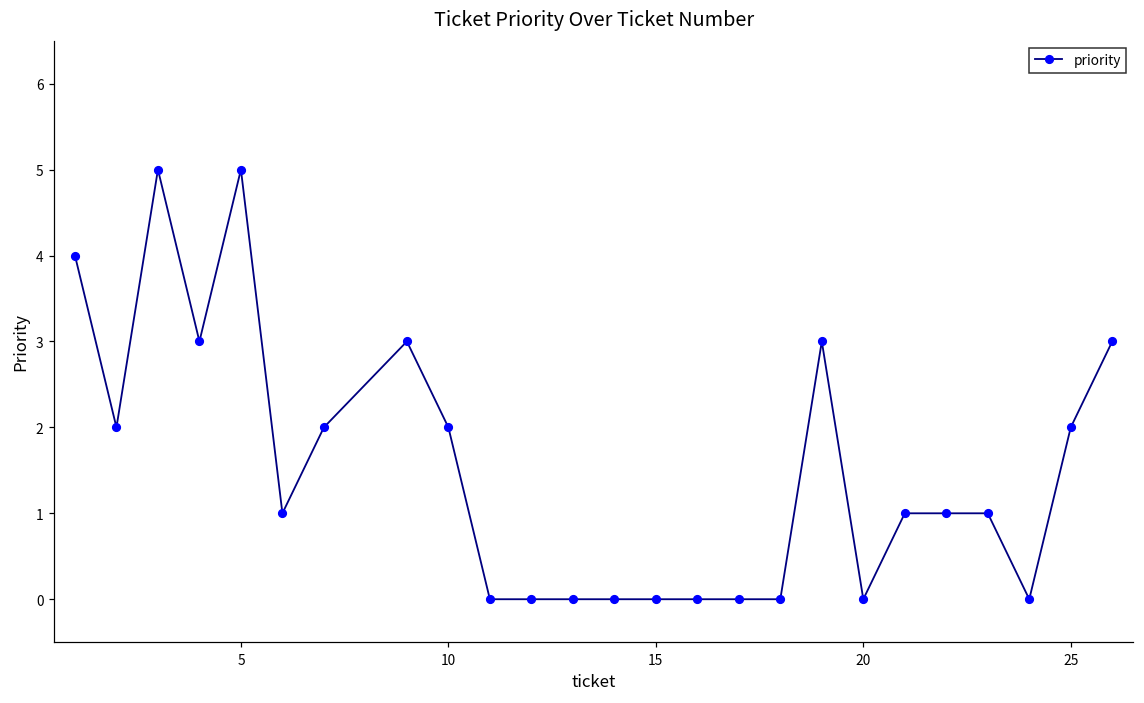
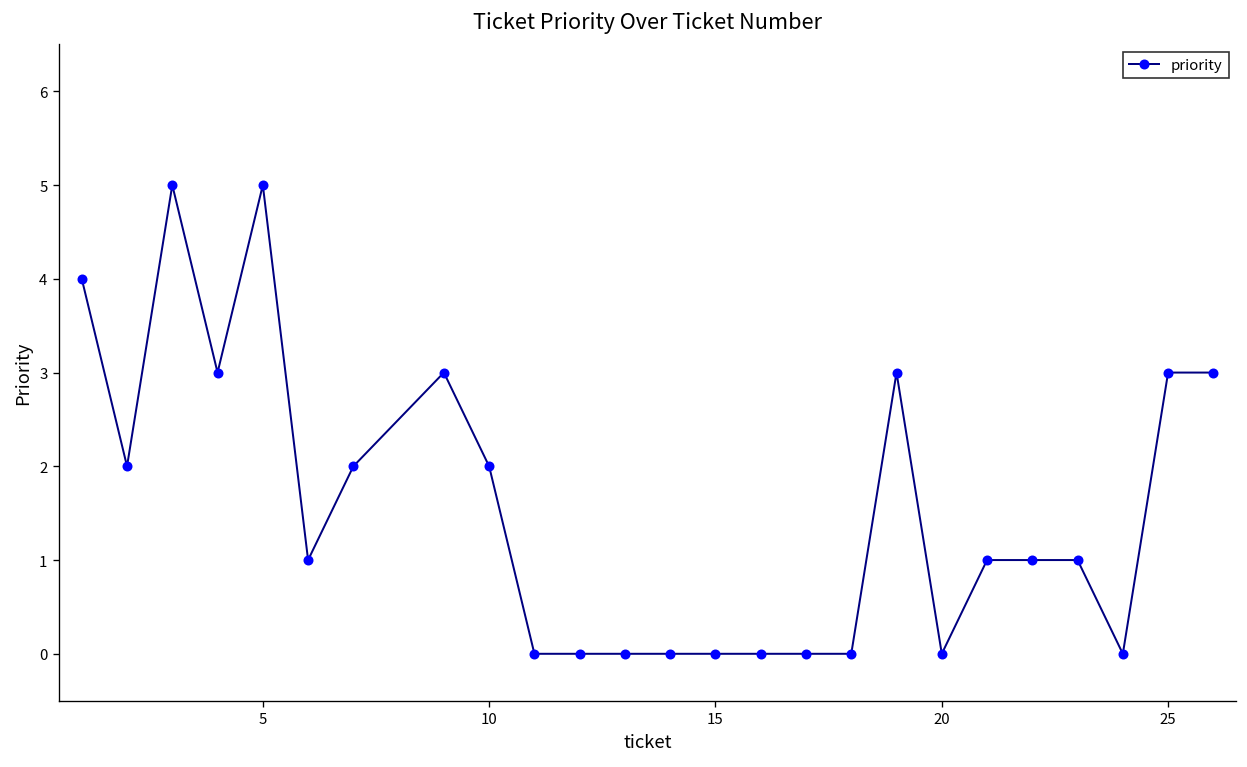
25: 2 -> 3
